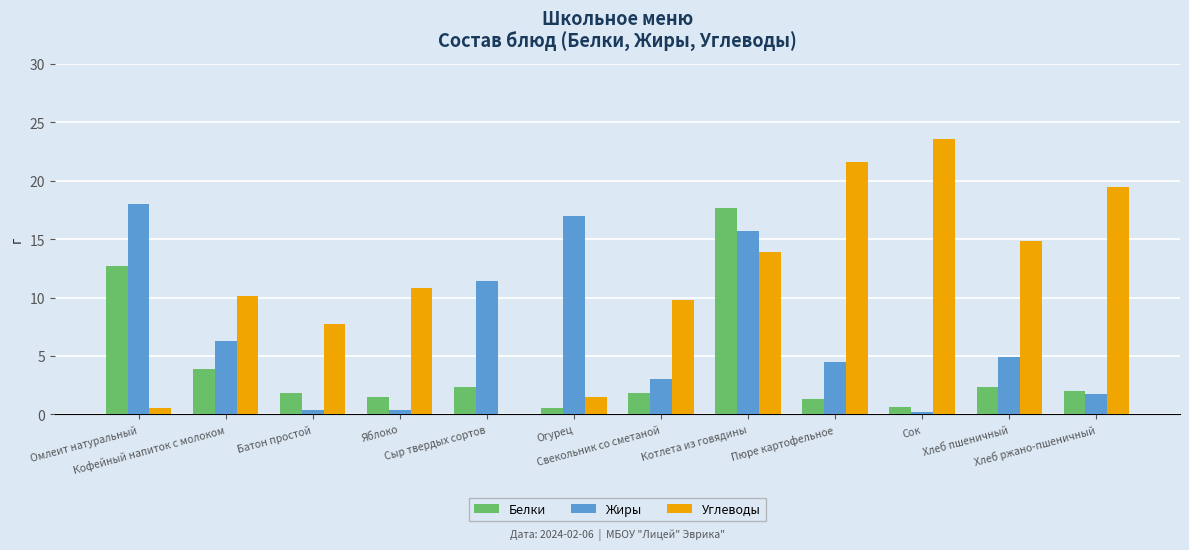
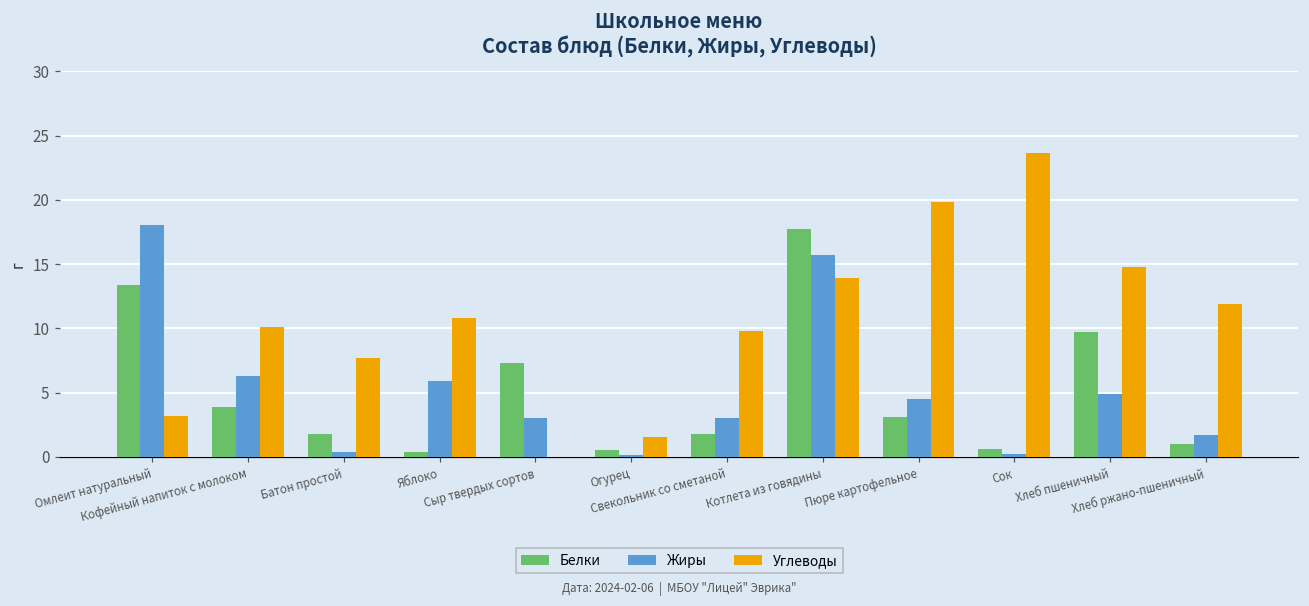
Белки, Омлеит натуральный: 12.7 -> 13.4
Углеводы, Омлеит натуральный: 0.5 -> 3.2
Белки, Яблоко: 1.5 -> 0.4
Жиры, Яблоко: 0.4 -> 5.9
Белки, Сыр твердых сортов: 2.3 -> 7.3
Жиры, Сыр твердых сортов: 11.4 -> 3.0
Жиры, Огурец: 17.0 -> 0.1
Белки, Пюре картофельное: 1.3 -> 3.1
Углеводы, Пюре картофельное: 21.6 -> 19.8
Белки, Хлеб пшеничный: 2.3 -> 9.7
Белки, Хлеб ржано-пшеничный: 2 -> 1
Углеводы, Хлеб ржано-пшеничный: 19.5 -> 11.9
